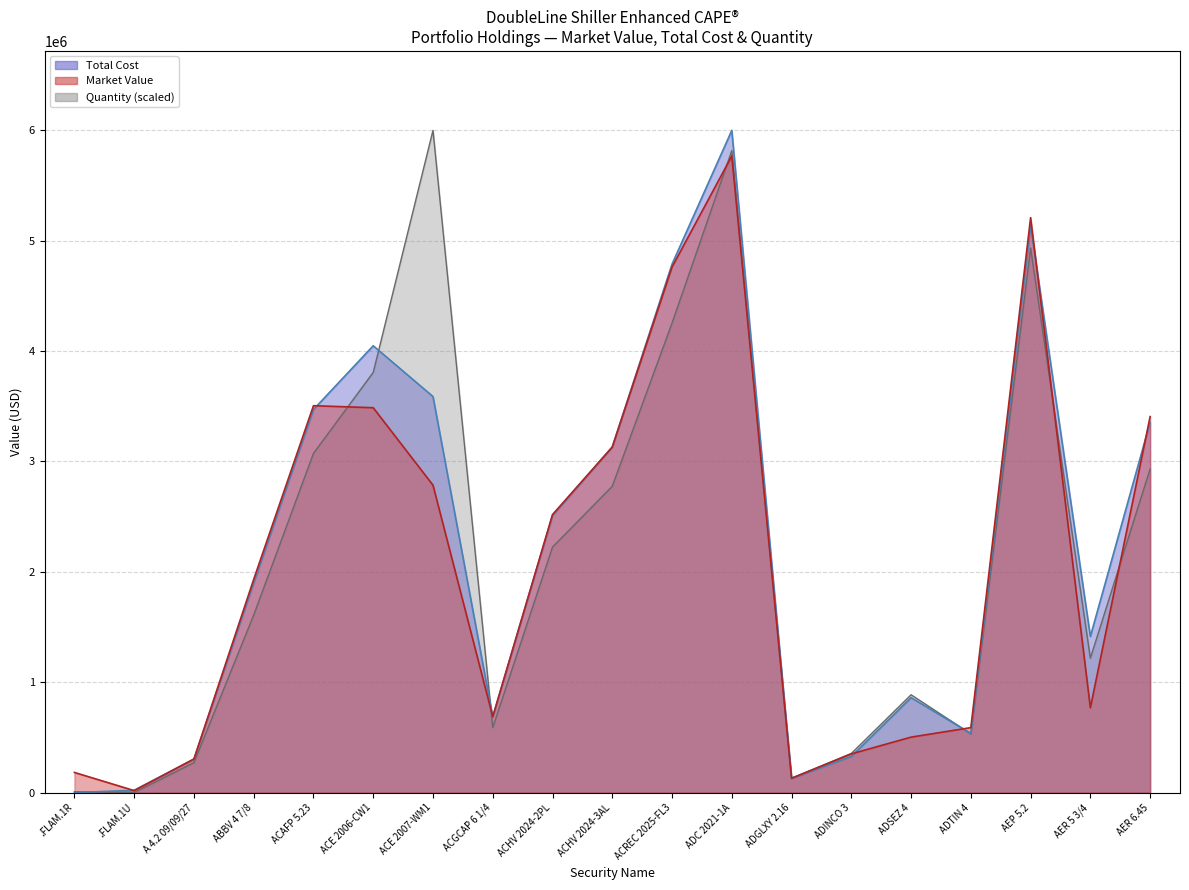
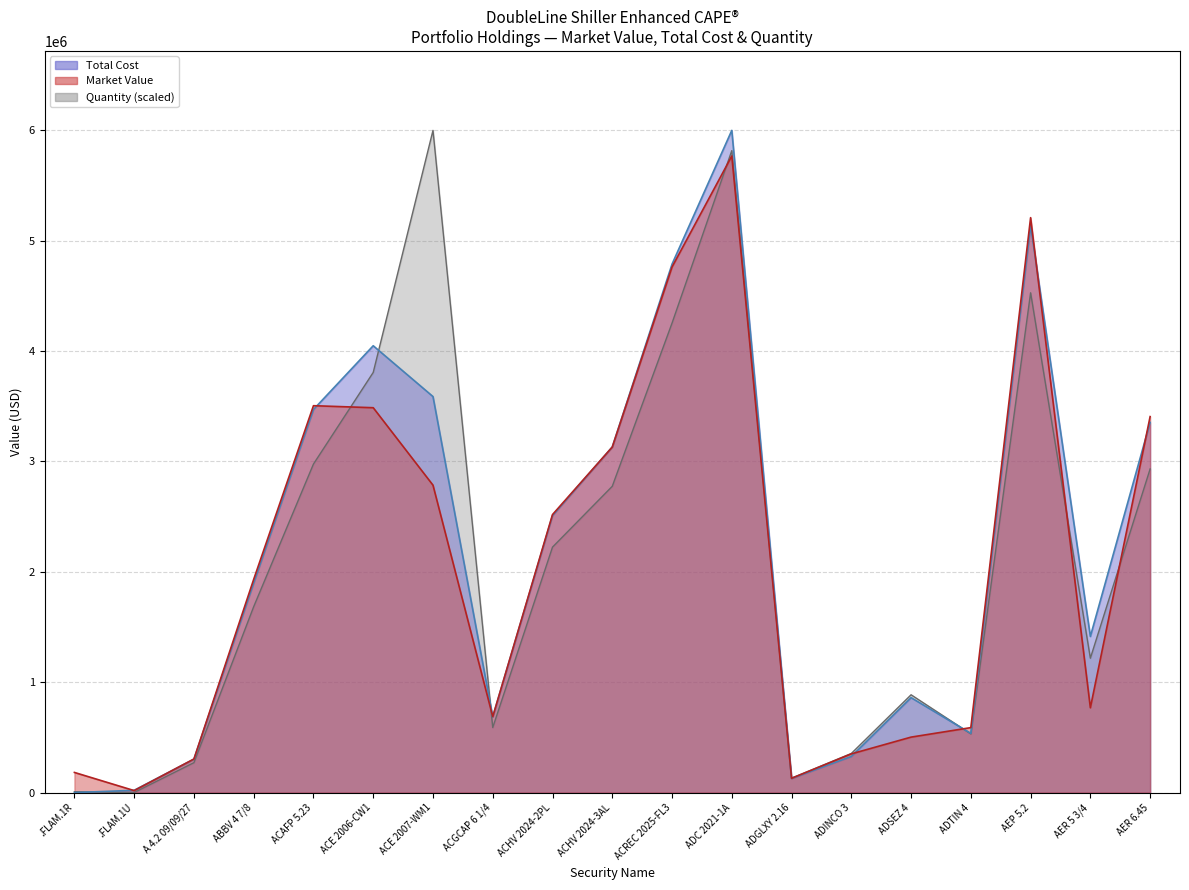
Quantity (scaled), ABBV 4 7/8: 1610000 -> 1680000
Quantity (scaled), ACAFP 5.23: 3070000 -> 2980000
Quantity (scaled), AEP 5.2: 4930000 -> 4530000
